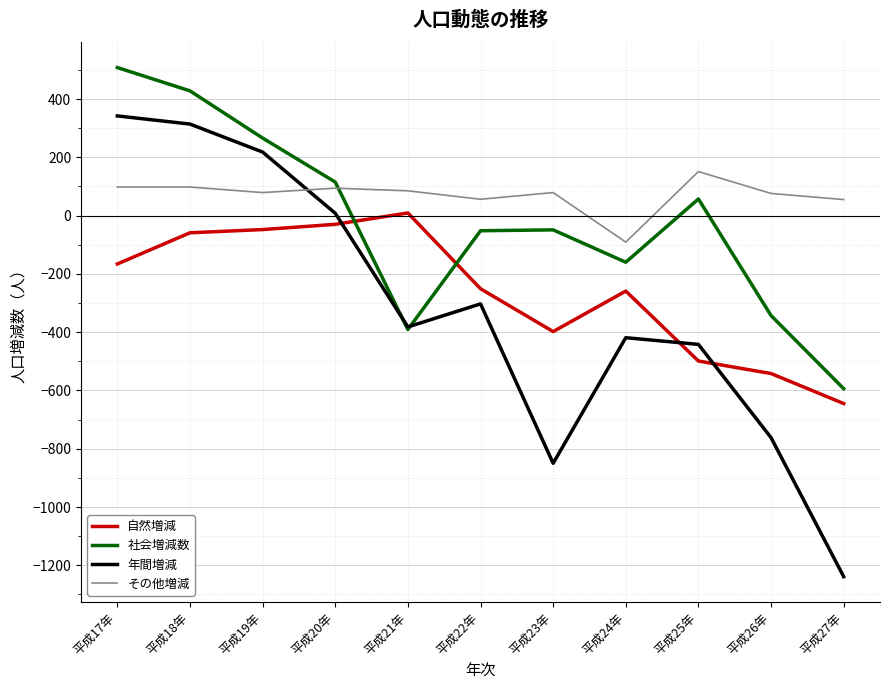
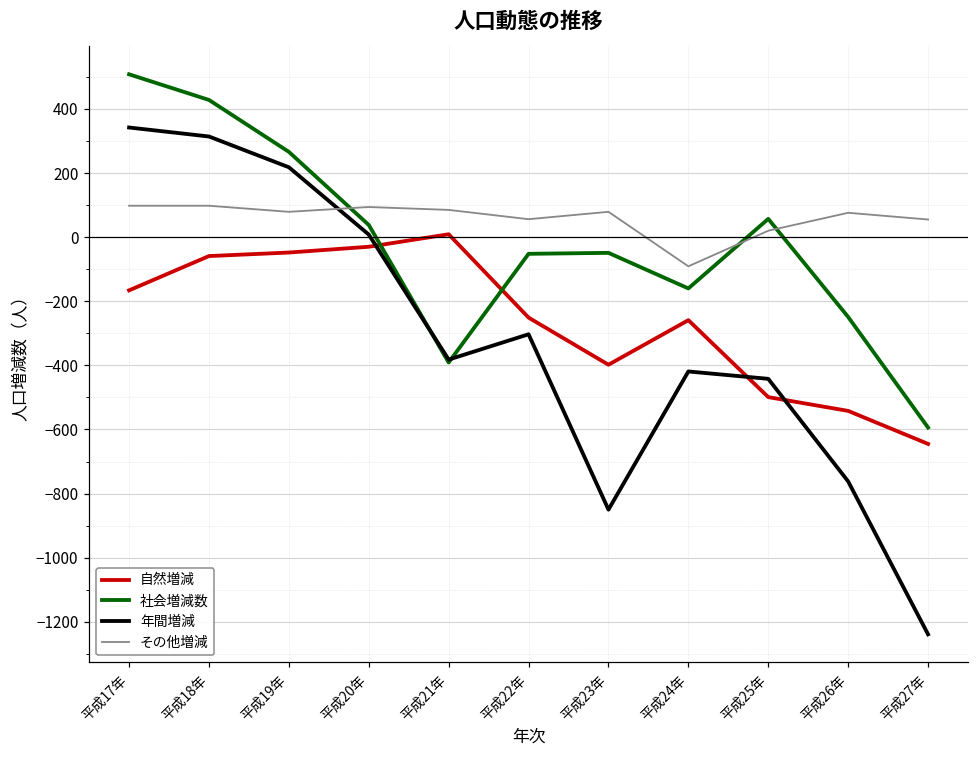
社会増減数, 平成20年: 120 -> 40
その他増減, 平成25年: 150 -> 20
社会増減数, 平成26年: -340 -> -250
